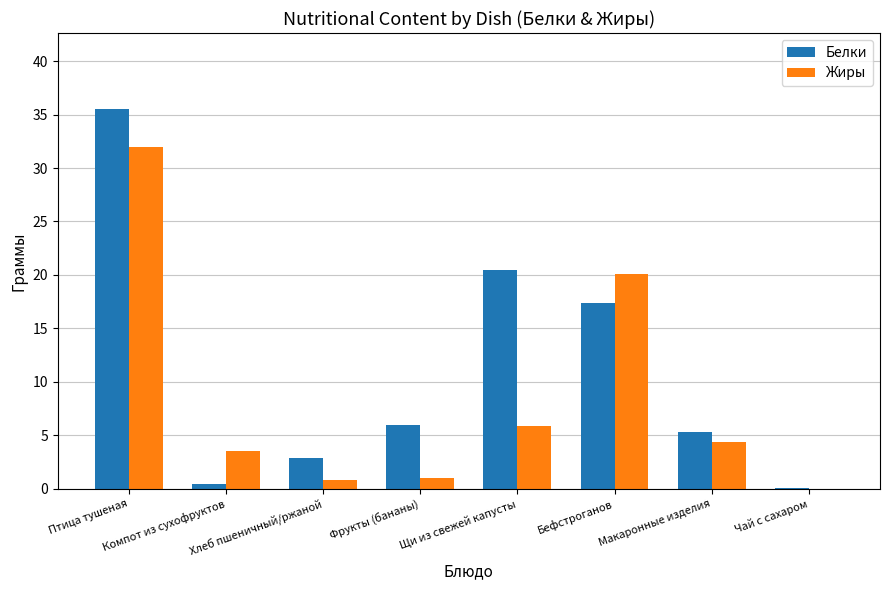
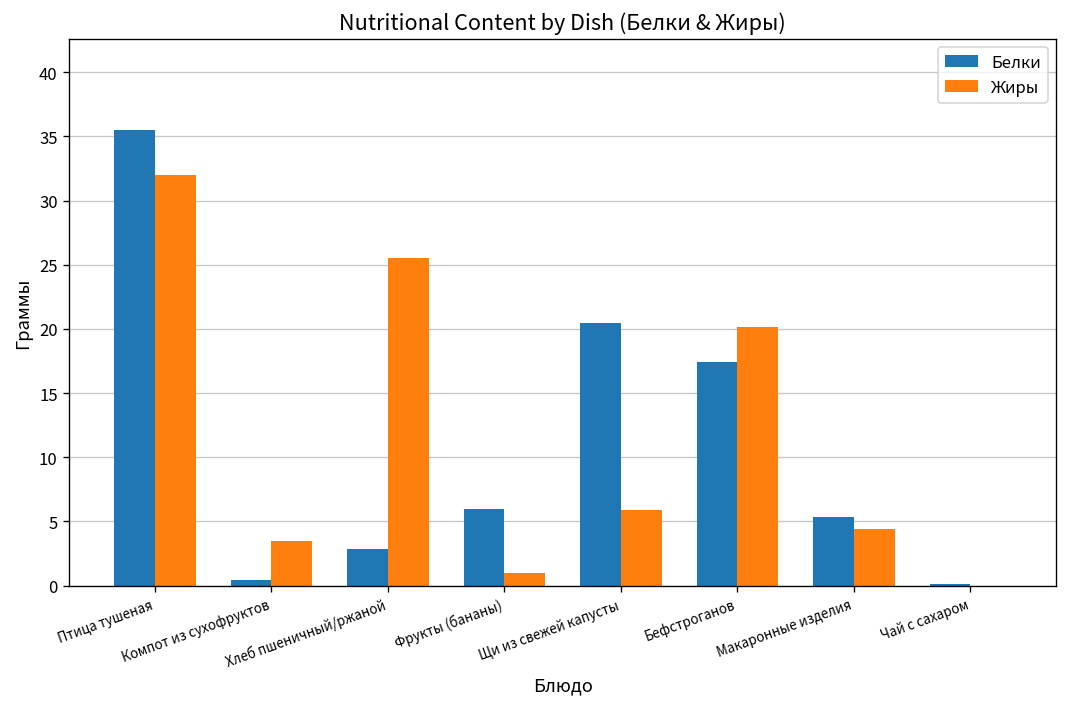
Жиры, Хлеб пшеничный/ржаной: 0.8 -> 25.5
